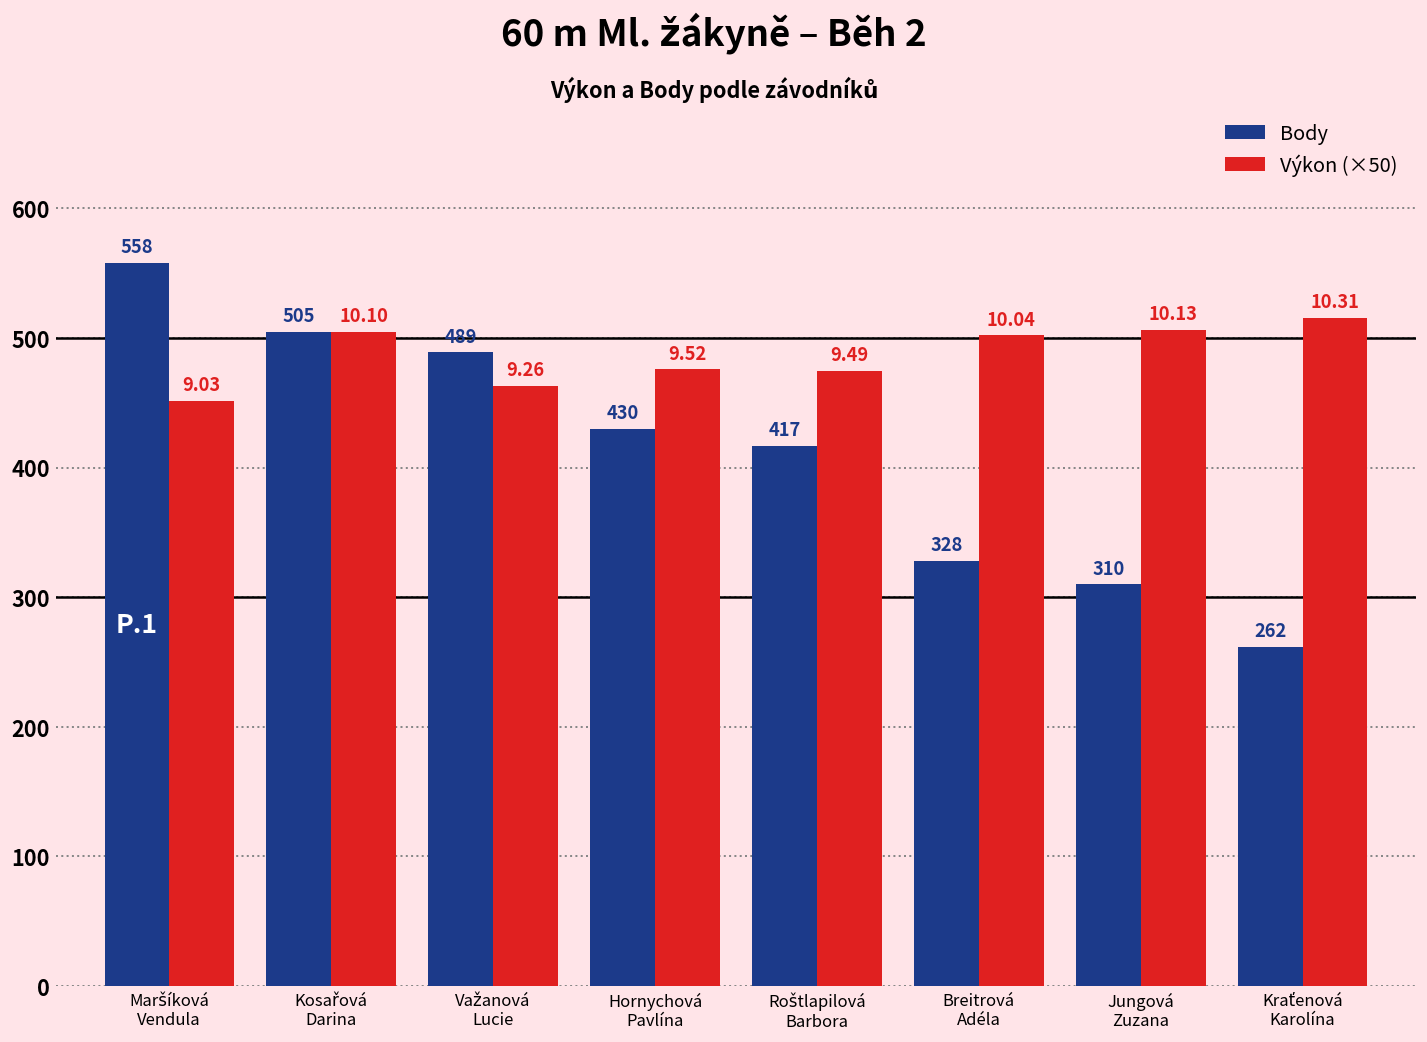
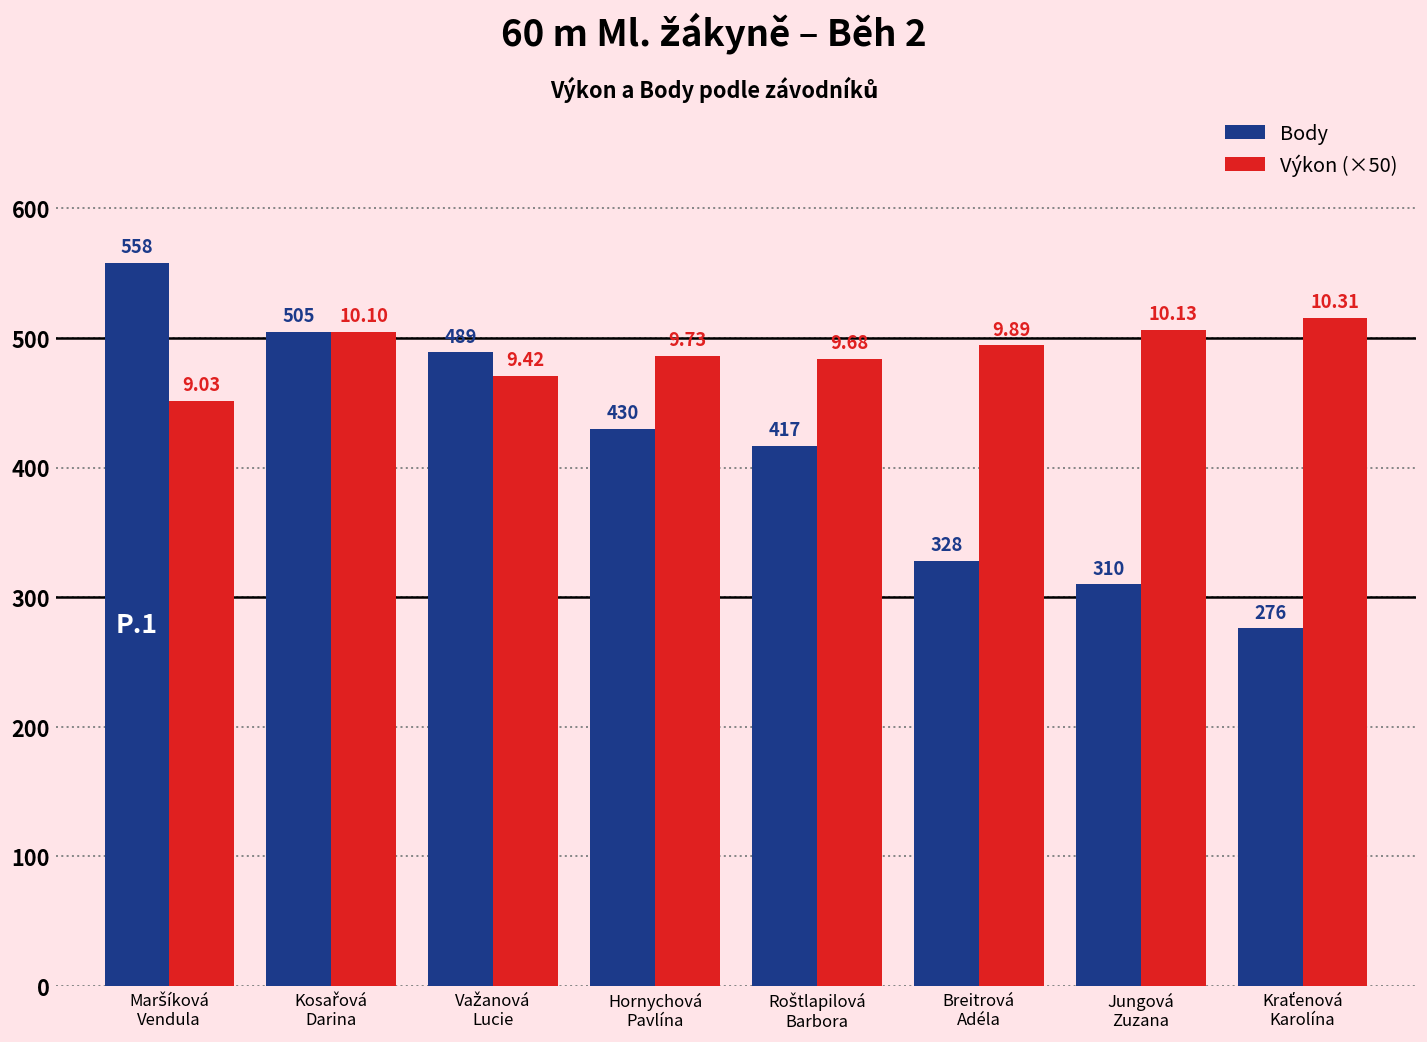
Výkon (×50), Važanová Lucie: 9.26 -> 9.42
Výkon (×50), Hornychová Pavlína: 9.52 -> 9.73
Výkon (×50), Roštlapilová Barbora: 9.49 -> 9.68
Výkon (×50), Breitrová Adéla: 10.04 -> 9.89
Body, Kraťenová Karolína: 262 -> 276
